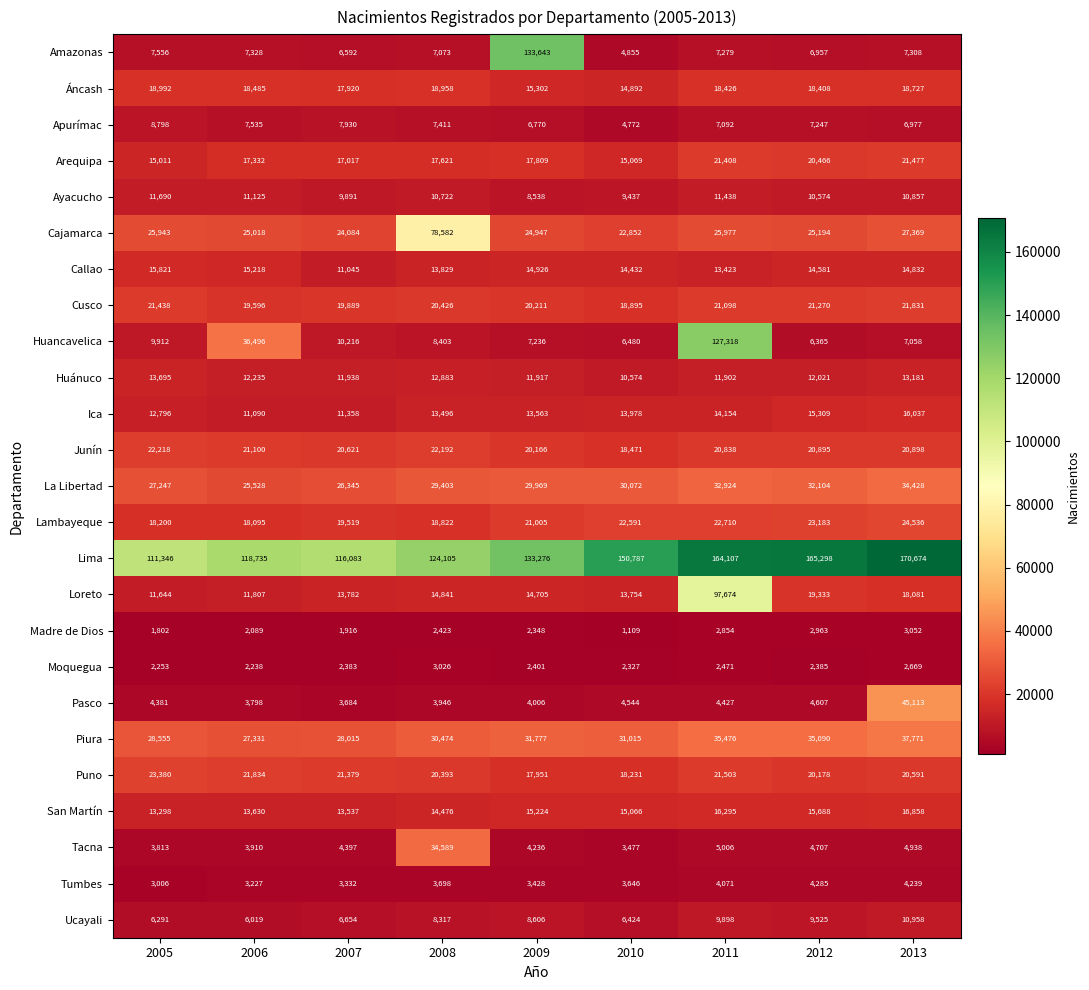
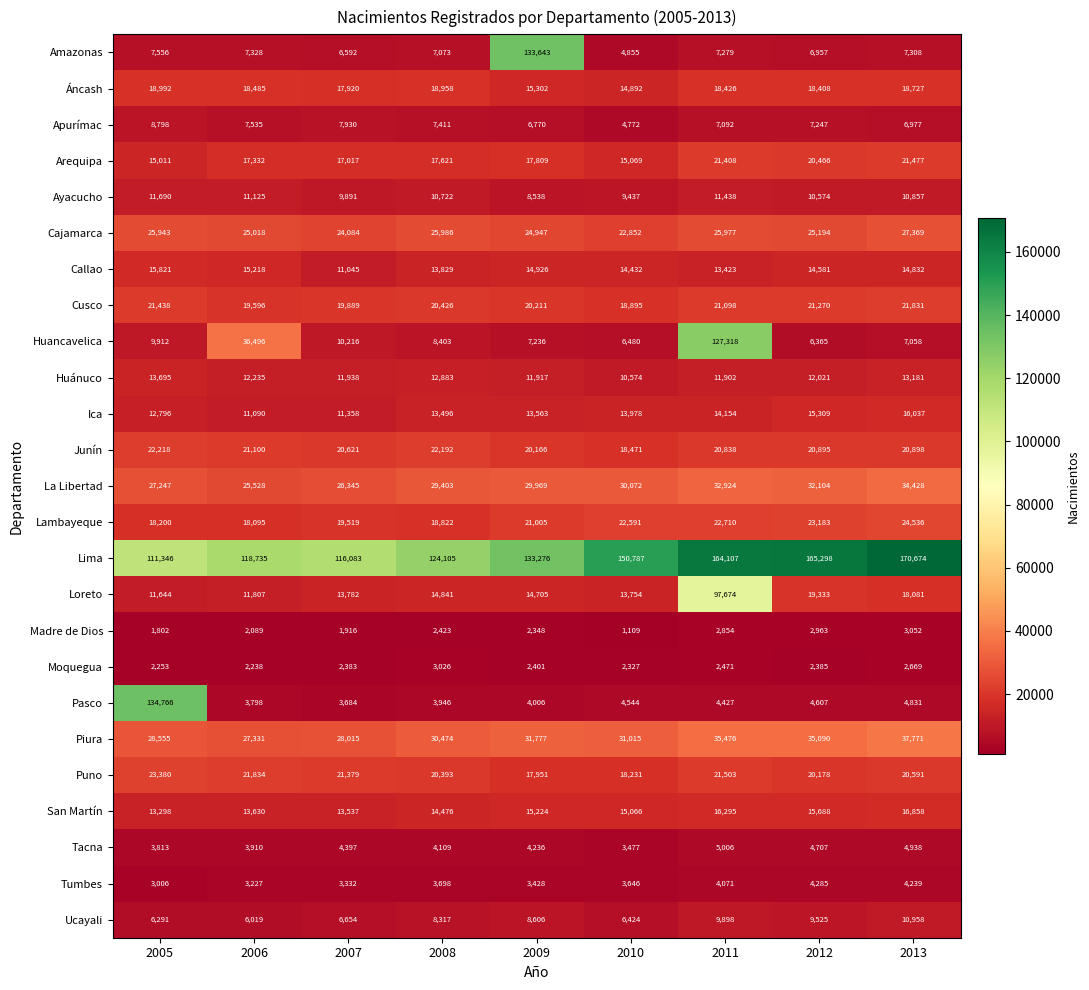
Cajamarca, 2008: 78,582 -> 25,986
Pasco, 2005: 4,381 -> 134,766
Pasco, 2013: 45,113 -> 4,831
Tacna, 2008: 34,589 -> 4,109
